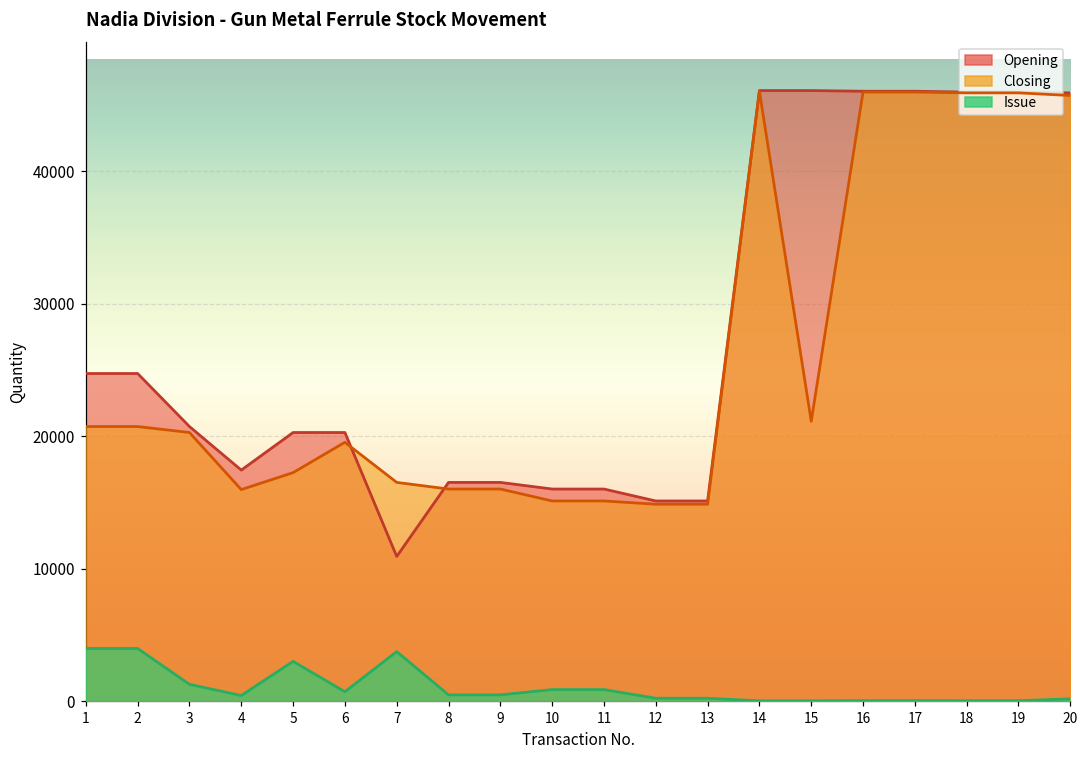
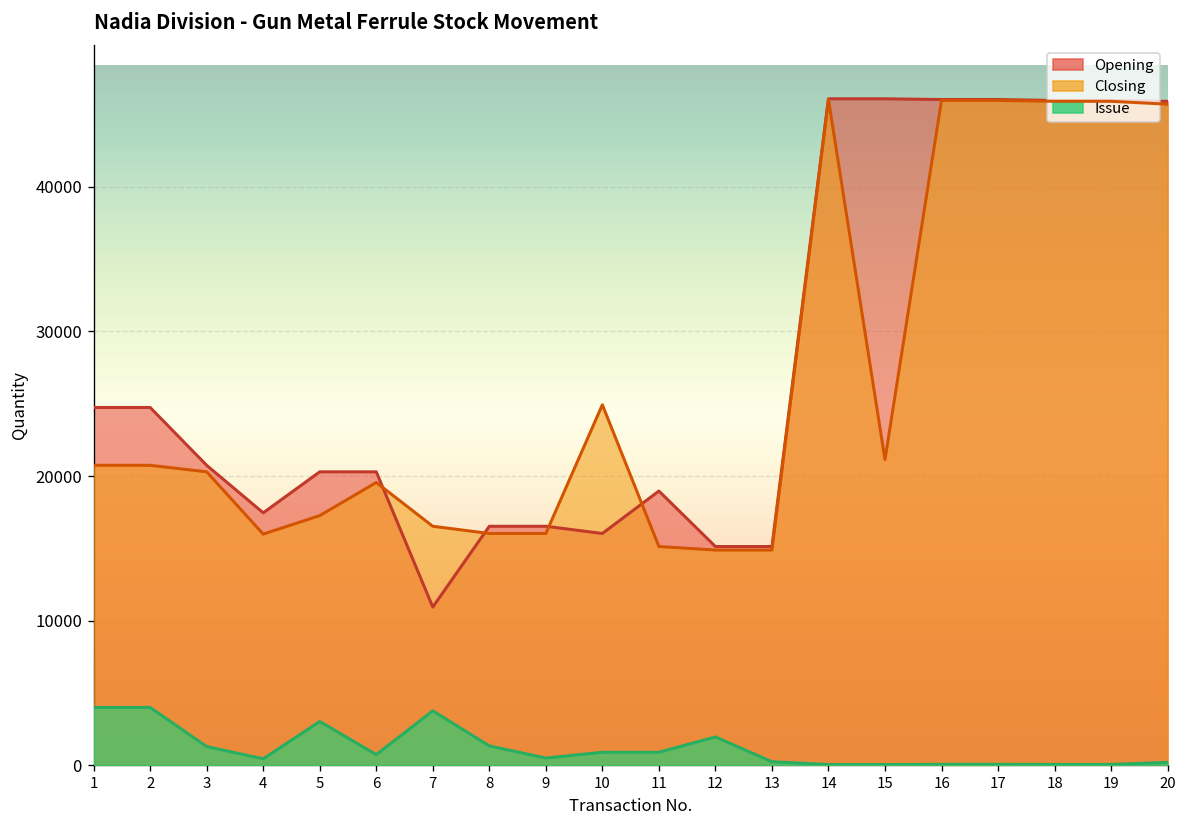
Issue, 8: 500 -> 1300
Closing, 10: 15100 -> 24900
Opening, 11: 16000 -> 19000
Issue, 12: 200 -> 2000
